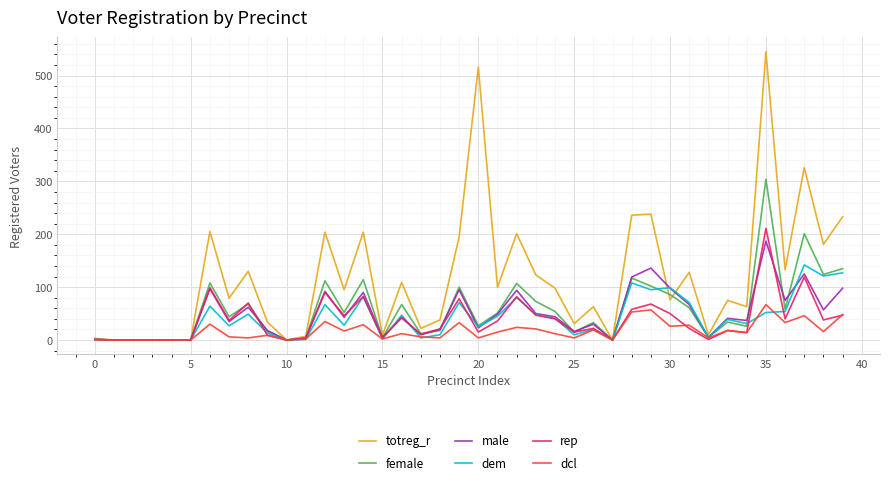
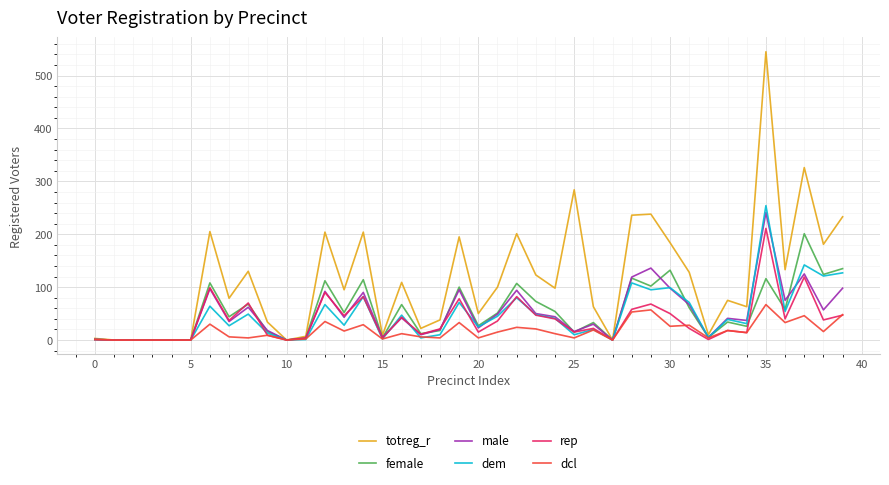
totreg_r, 20: 520 -> 50
totreg_r, 25: 30 -> 280
totreg_r, 30: 80 -> 180
female, 30: 90 -> 130
female, 35: 300 -> 120
male, 35: 190 -> 240
dem, 35: 50 -> 250
